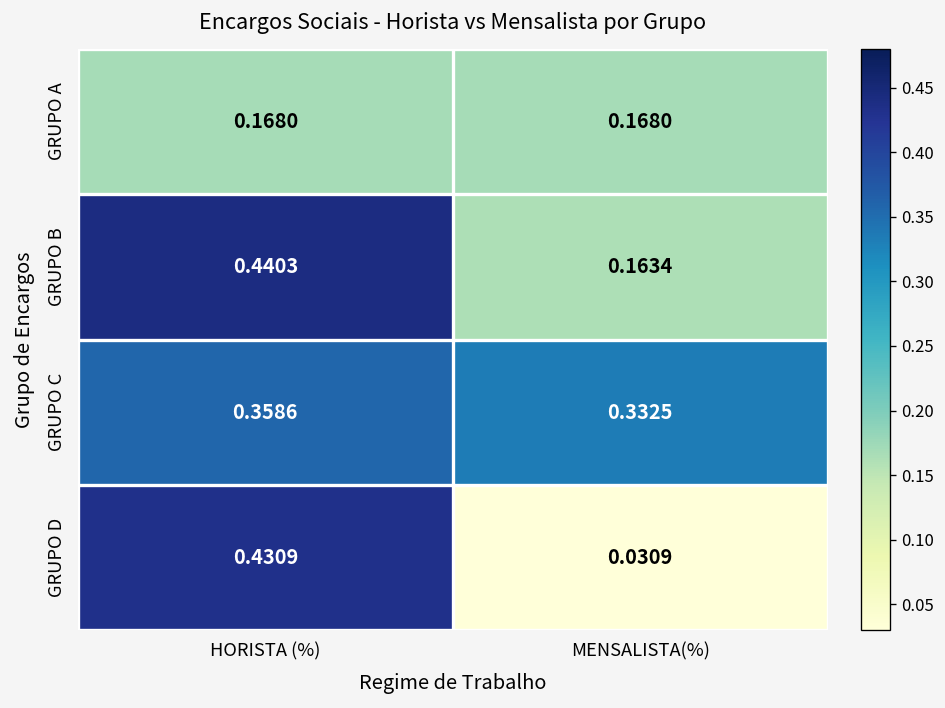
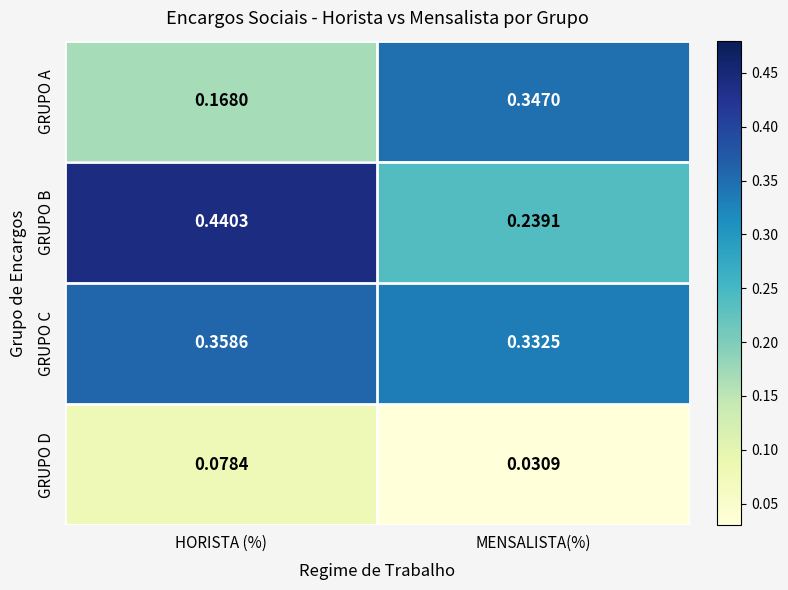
GRUPO A, MENSALISTA(%): 0.1680 -> 0.3470
GRUPO B, MENSALISTA(%): 0.1634 -> 0.2391
GRUPO D, HORISTA (%): 0.4309 -> 0.0784
